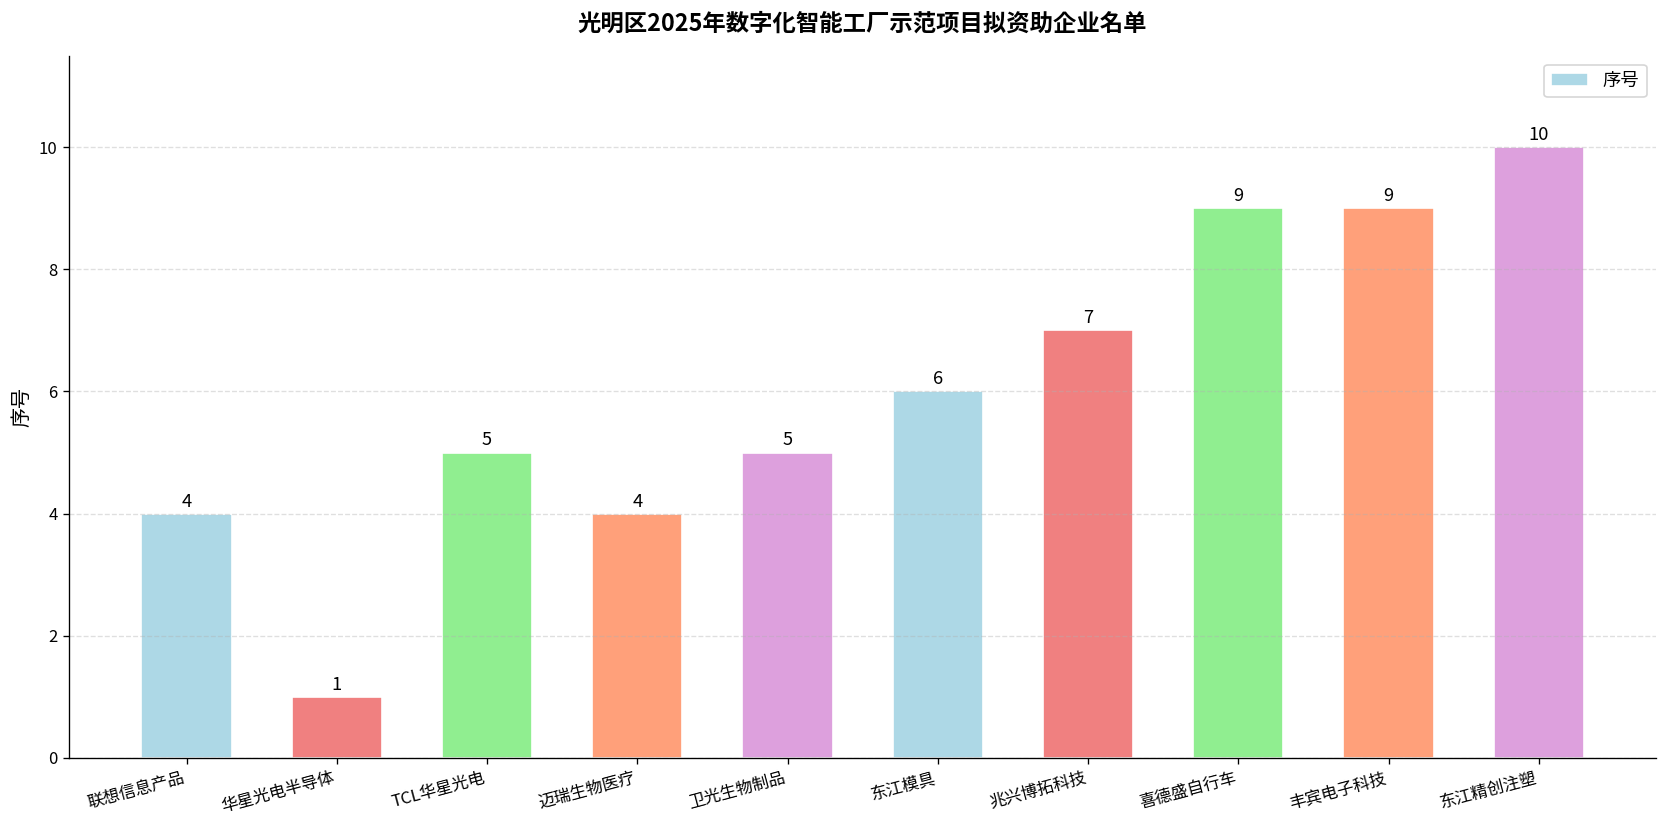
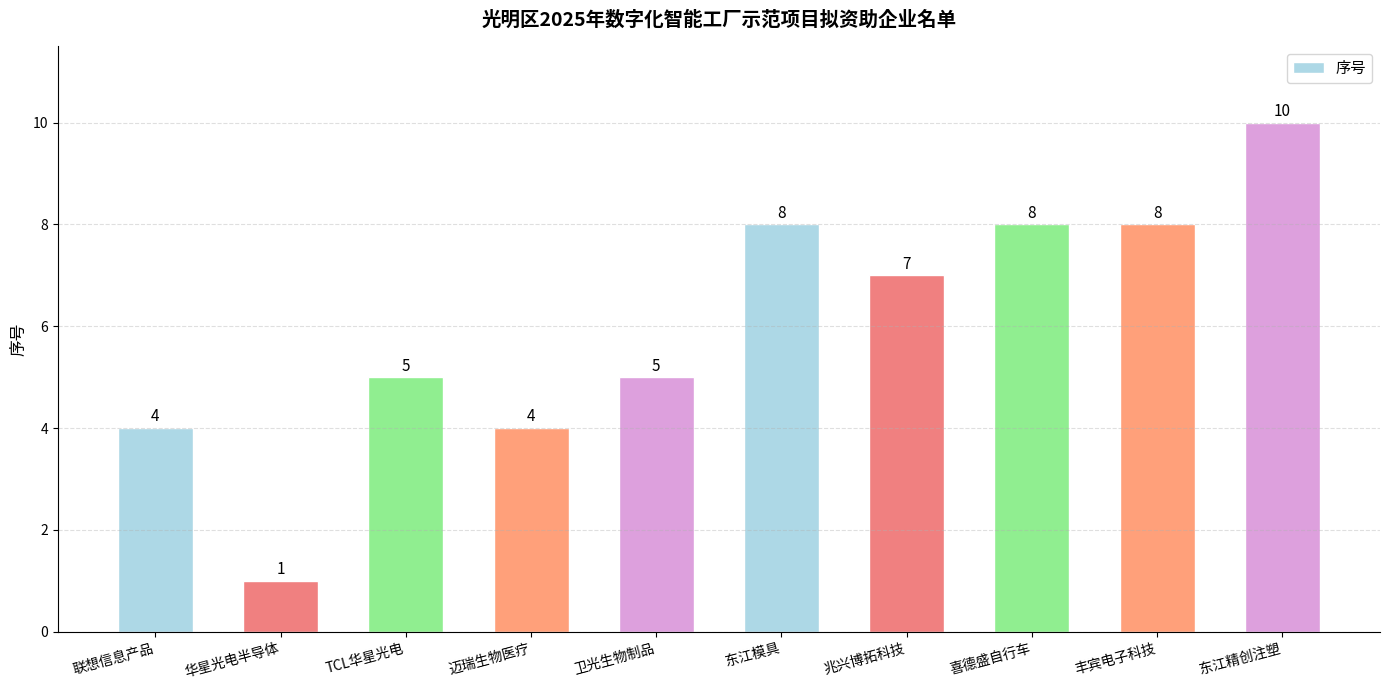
东江模具: 6 -> 8
喜德盛自行车: 9 -> 8
丰宾电子科技: 9 -> 8
